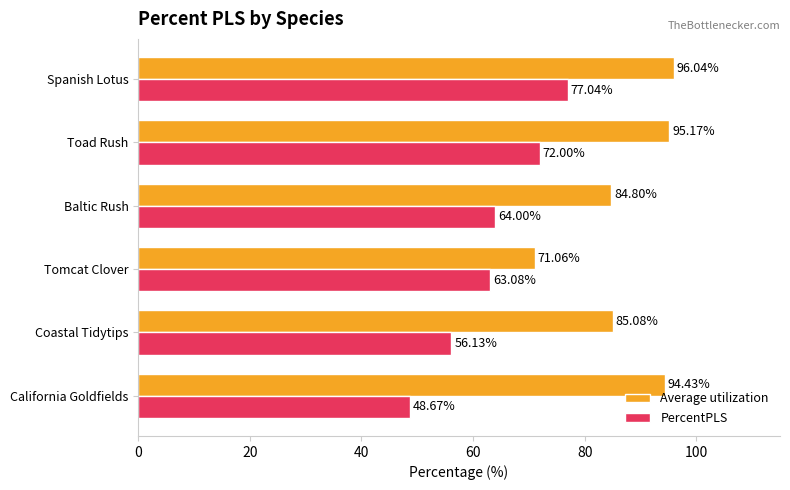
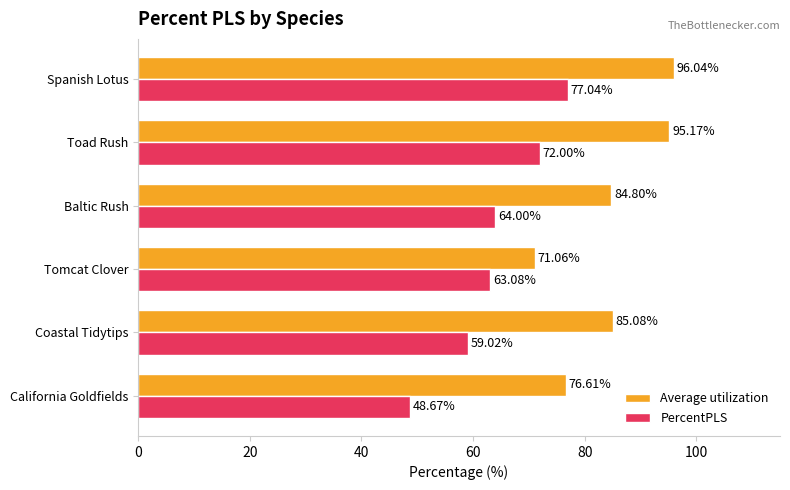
PercentPLS, Coastal Tidytips: 56.13% -> 59.02%
Average utilization, California Goldfields: 94.43% -> 76.61%
